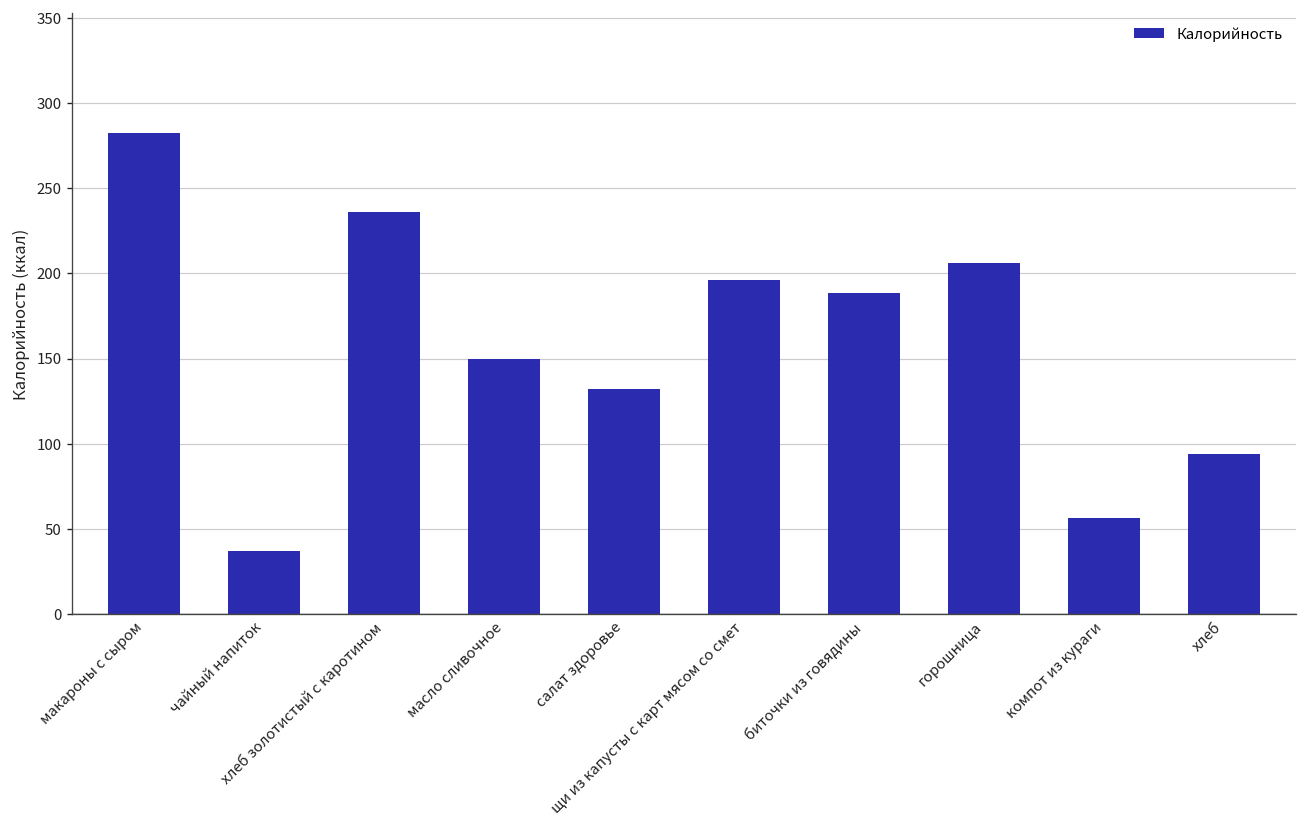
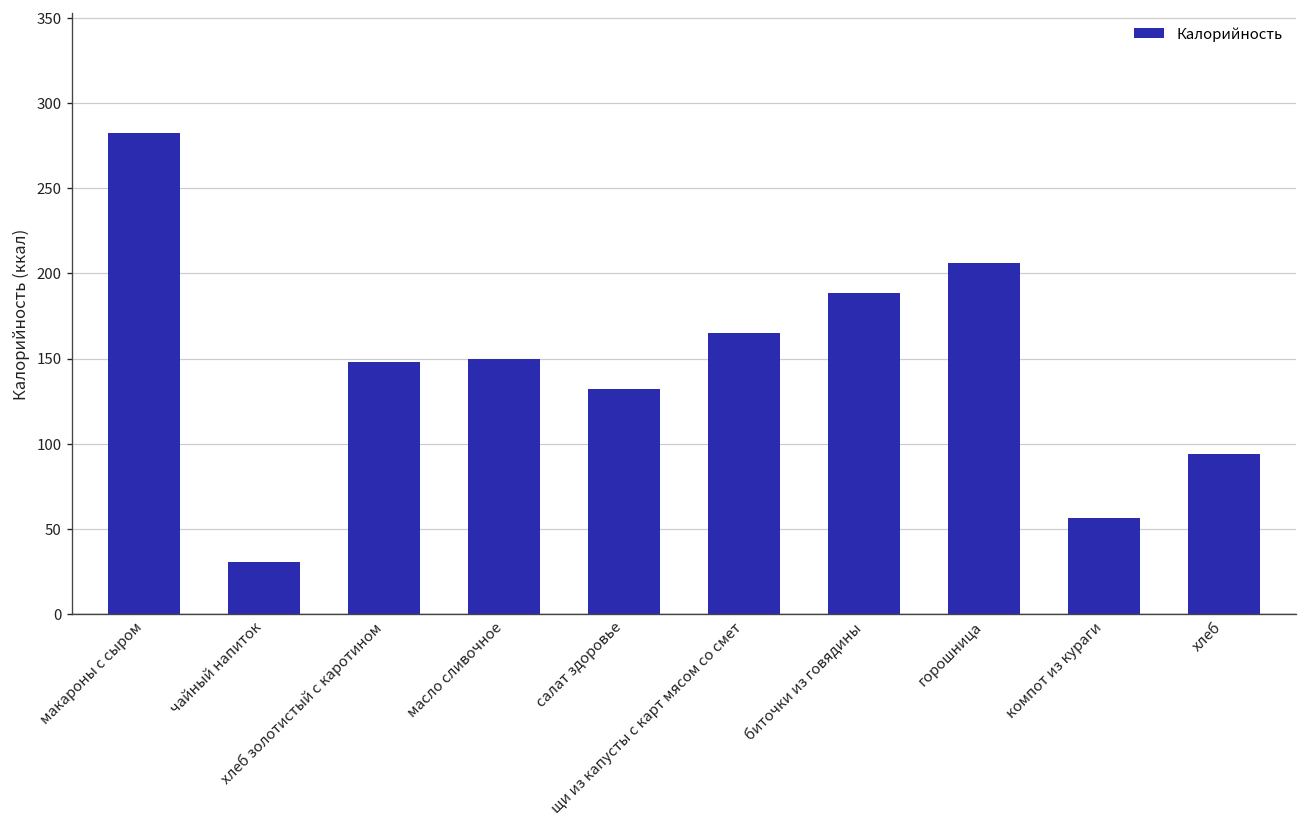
чайный напиток: 37 -> 31
хлеб золотистый с каротином: 236 -> 148
щи из капусты с карт мясом со смет: 196 -> 165
